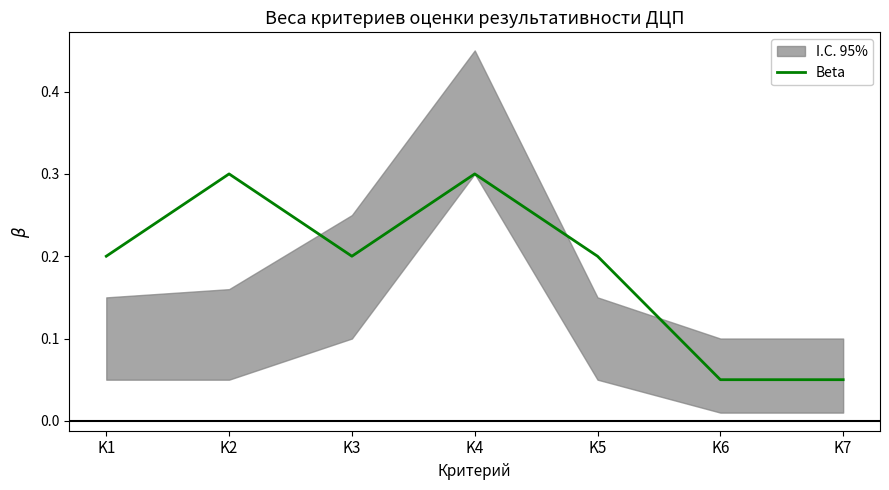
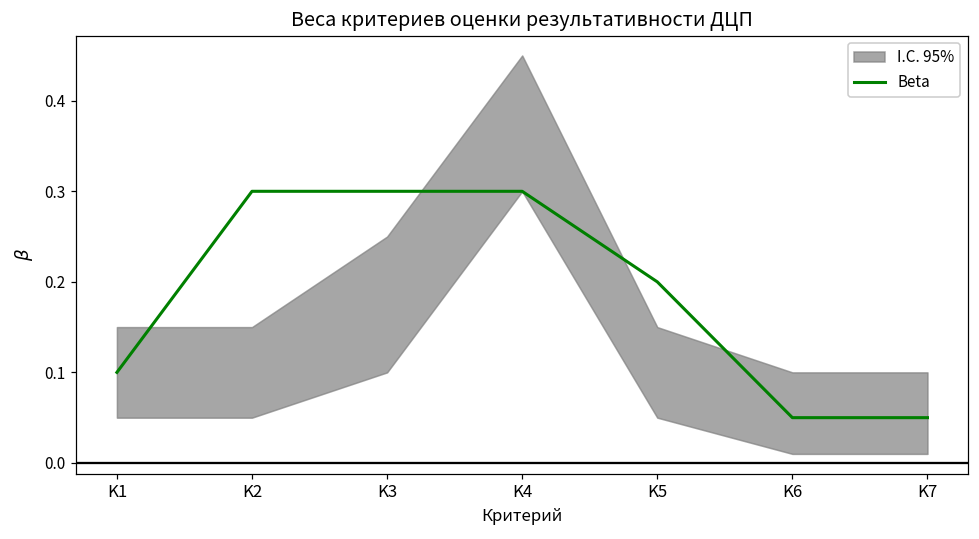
Beta, K1: 0.2 -> 0.1
I.C. 95%, K2: 0.16 -> 0.15
Beta, K3: 0.2 -> 0.3
